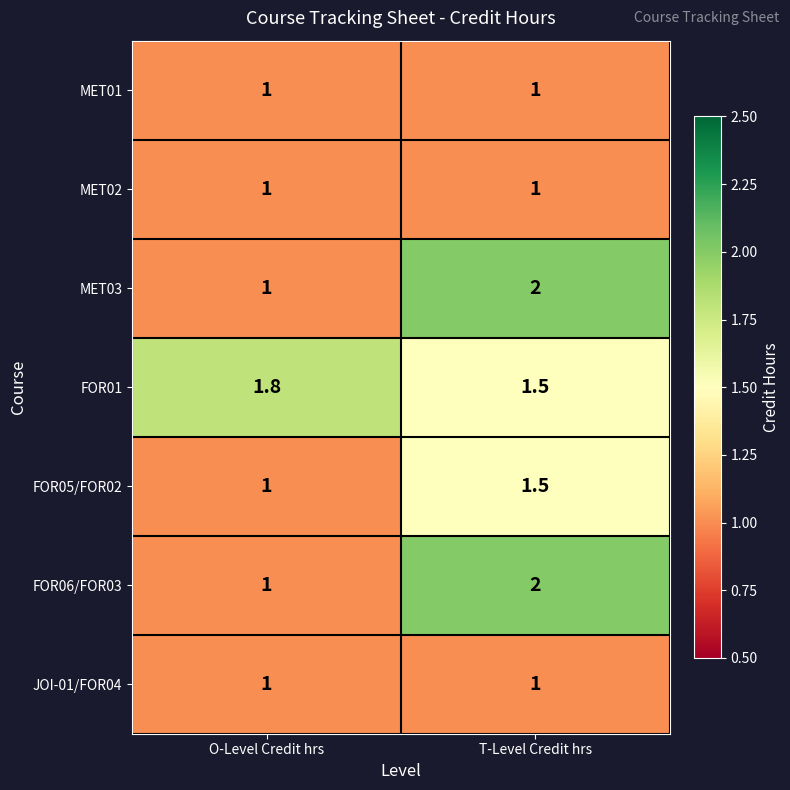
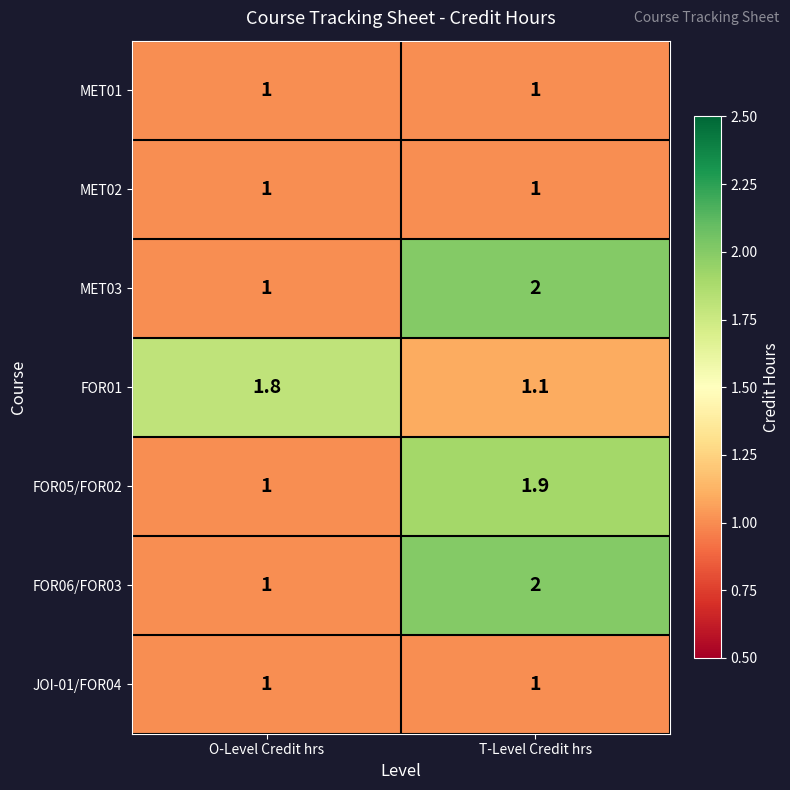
FOR01, T-Level Credit hrs: 1.5 -> 1.1
FOR05/FOR02, T-Level Credit hrs: 1.5 -> 1.9
